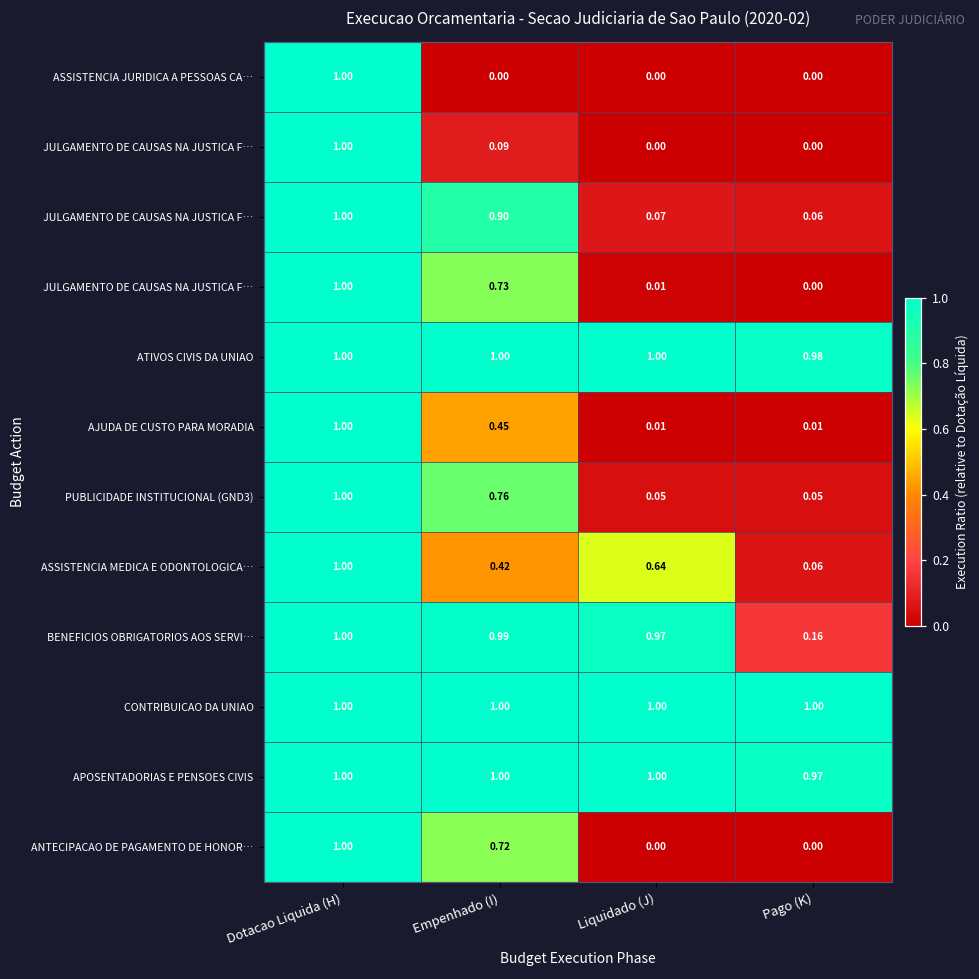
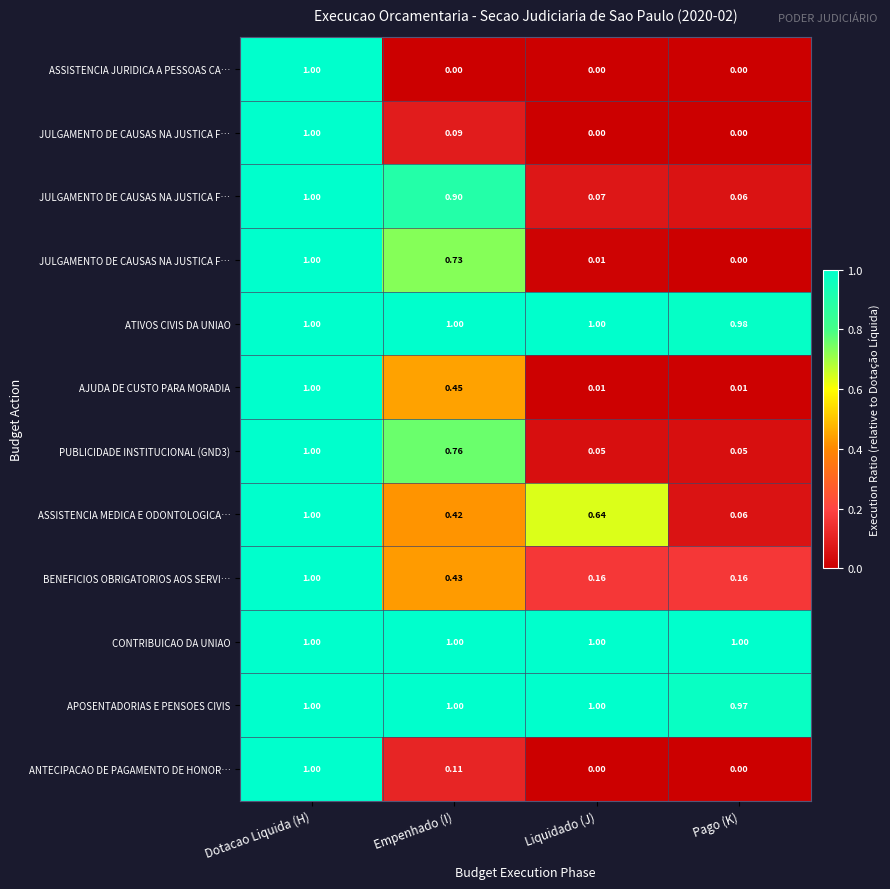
BENEFICIOS OBRIGATORIOS AOS SERVI…, Empenhado (I): 0.99 -> 0.43
BENEFICIOS OBRIGATORIOS AOS SERVI…, Liquidado (J): 0.97 -> 0.16
ANTECIPACAO DE PAGAMENTO DE HONOR…, Empenhado (I): 0.72 -> 0.11
